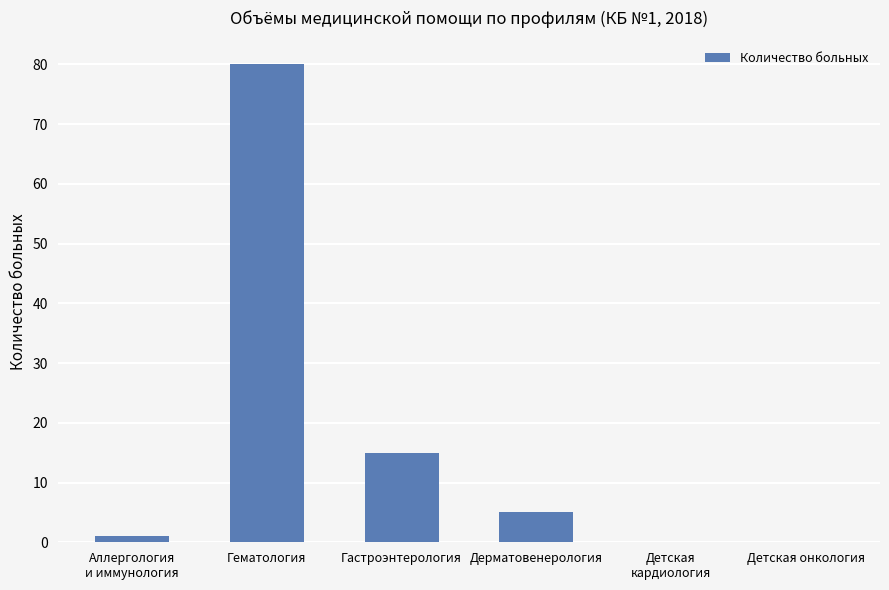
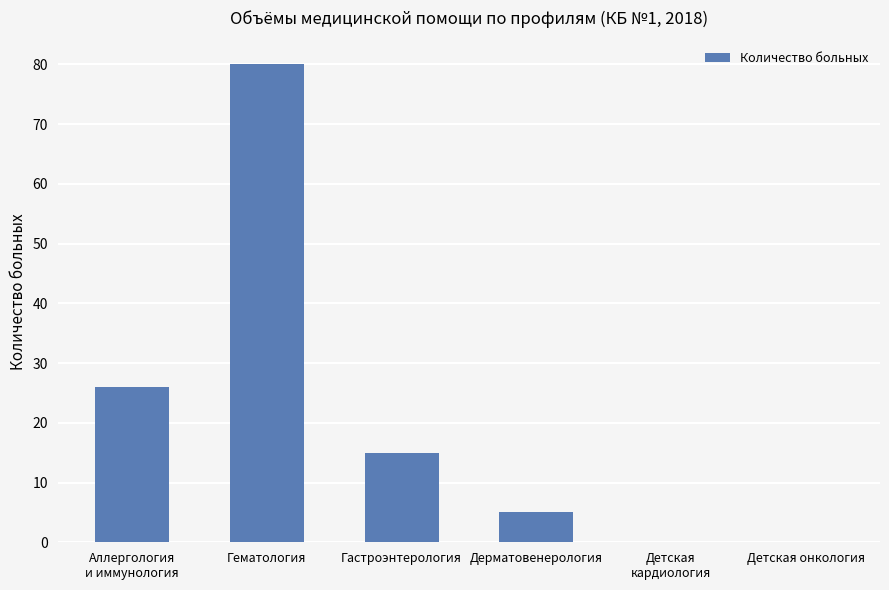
Аллергология и иммунология: 1 -> 26
